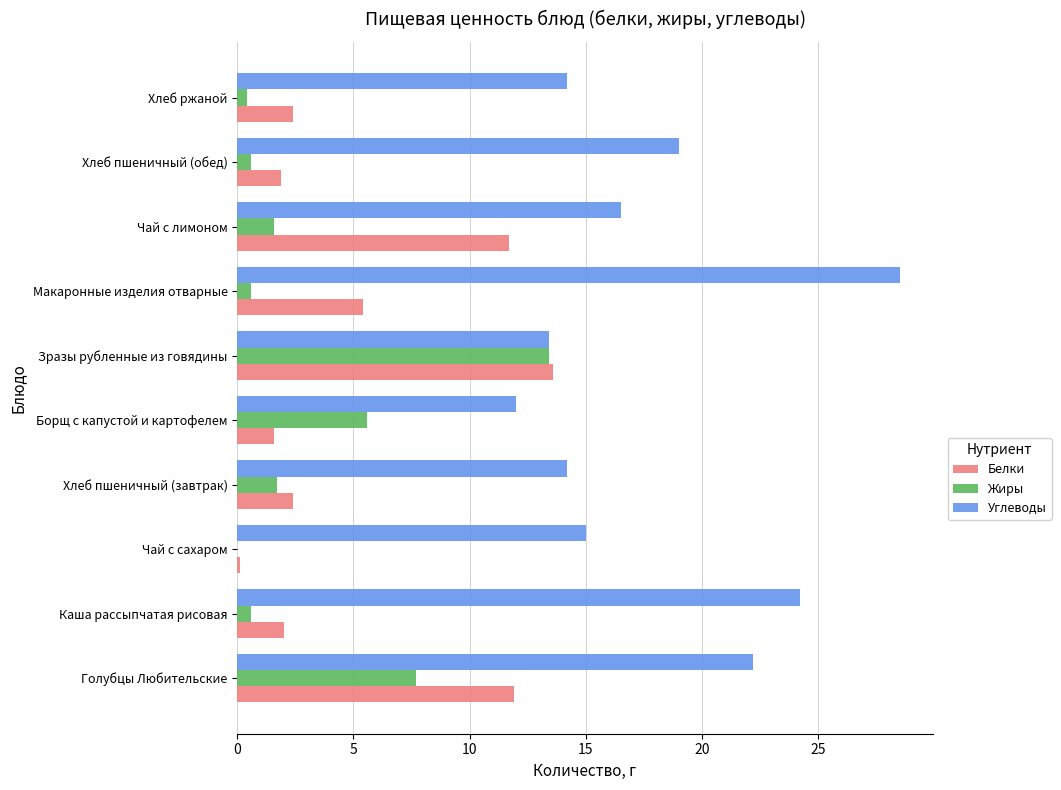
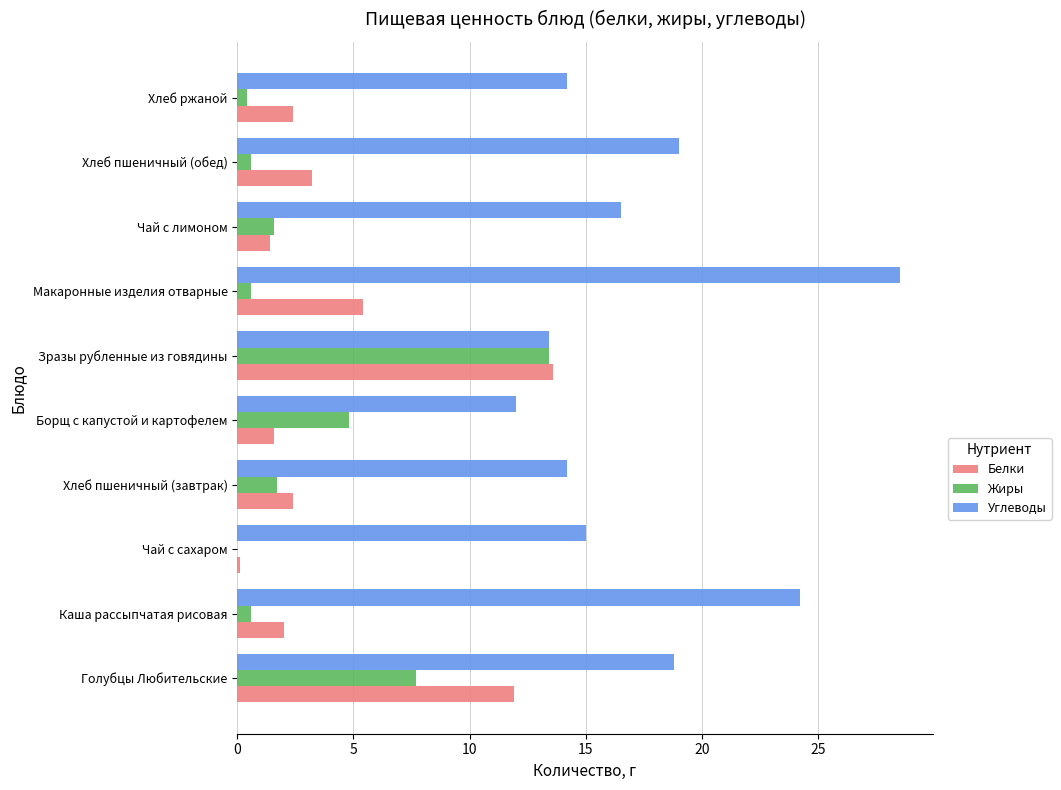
Белки, Хлеб пшеничный (обед): 1.9 -> 3.2
Белки, Чай с лимоном: 11.7 -> 1.4
Жиры, Борщ с капустой и картофелем: 5.6 -> 4.8
Углеводы, Голубцы Любительские: 22.2 -> 18.8
